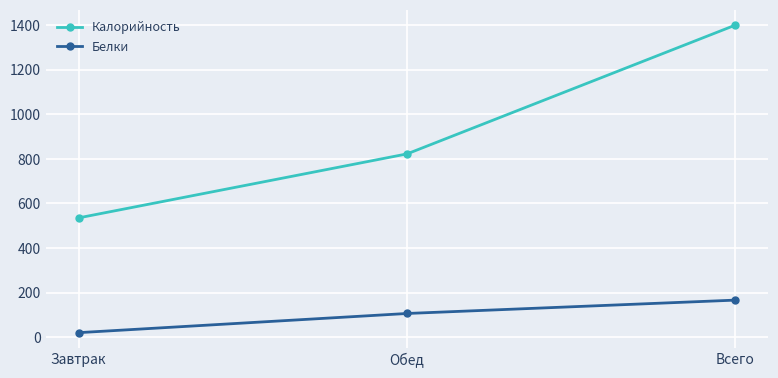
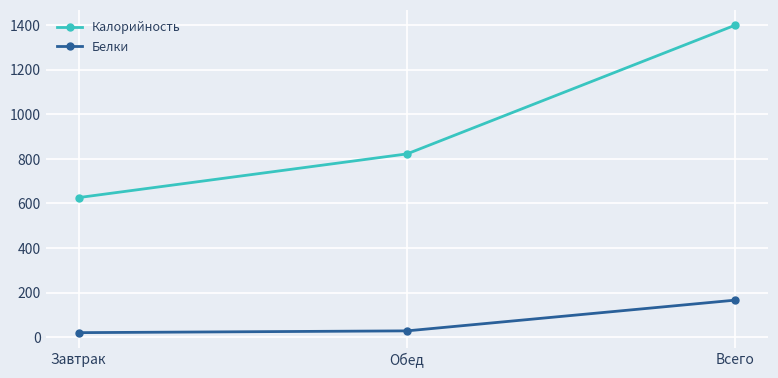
Калорийность, Завтрак: 540 -> 630
Белки, Обед: 110 -> 30
